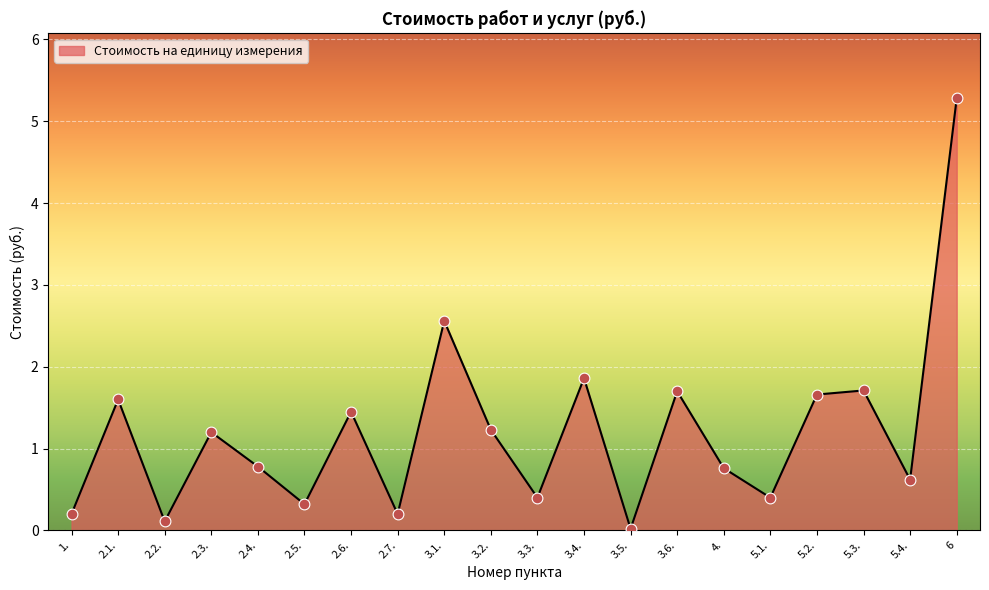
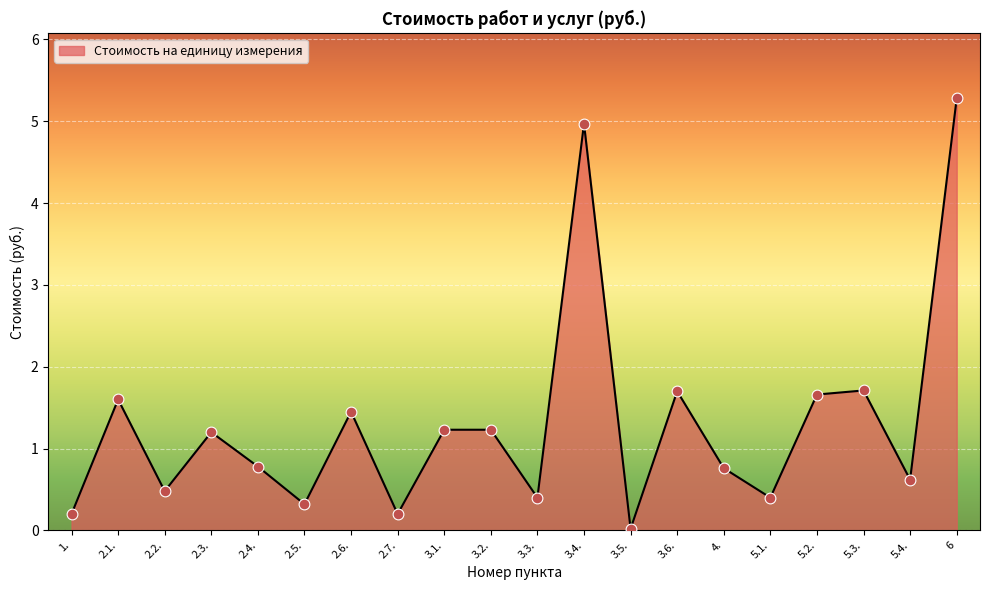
2.2.: 0.1 -> 0.5
3.1.: 2.6 -> 1.2
3.4.: 1.9 -> 5.0
